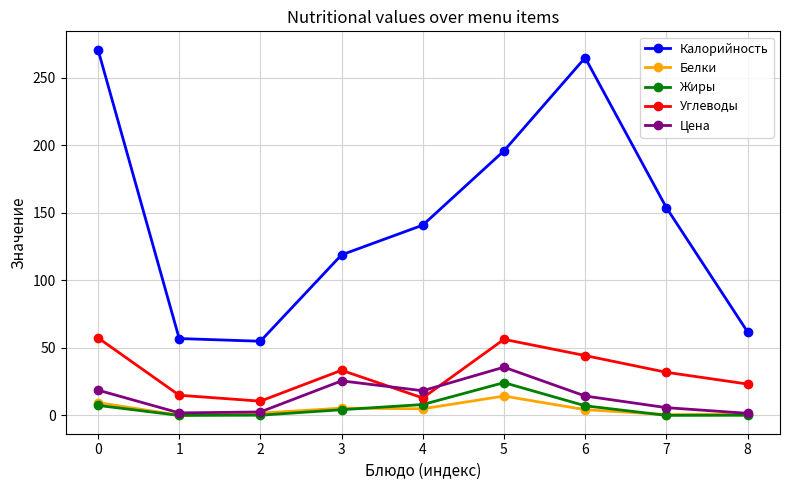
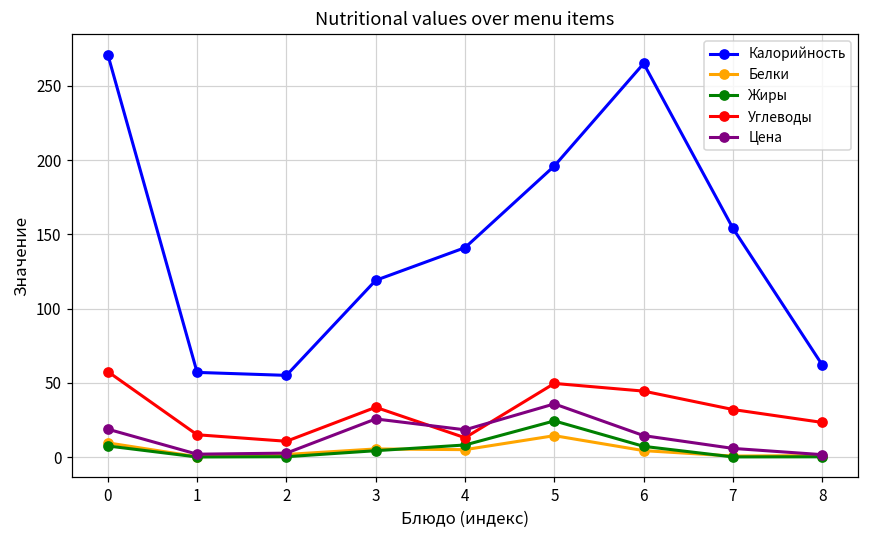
Углеводы, 5: 56 -> 50
